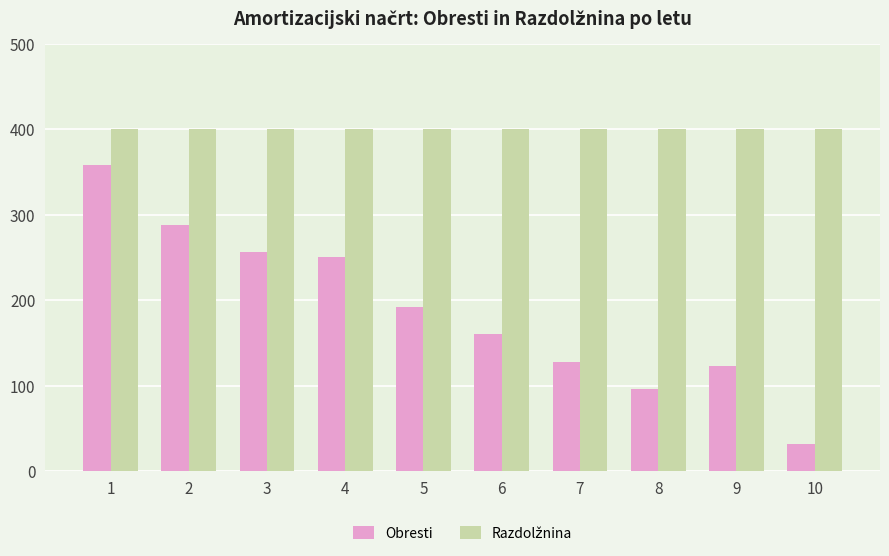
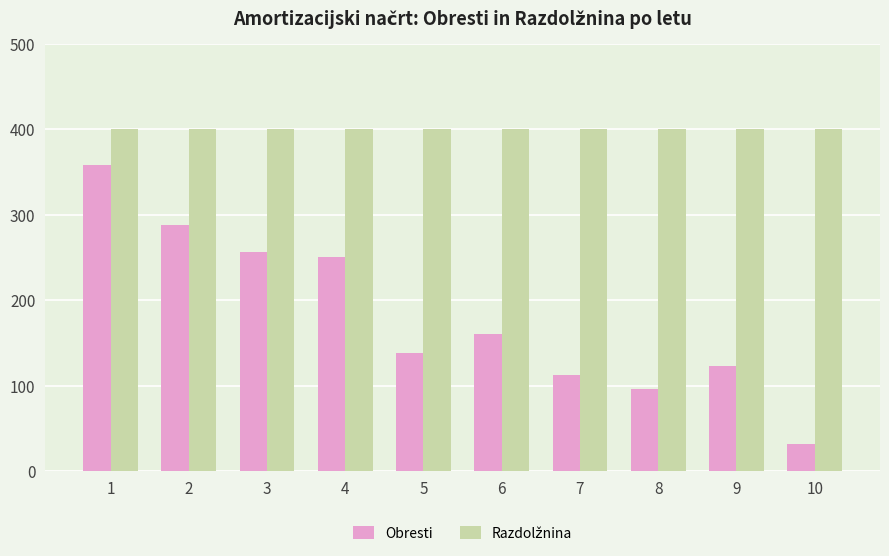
Obresti, 5: 190 -> 140
Obresti, 7: 130 -> 110
